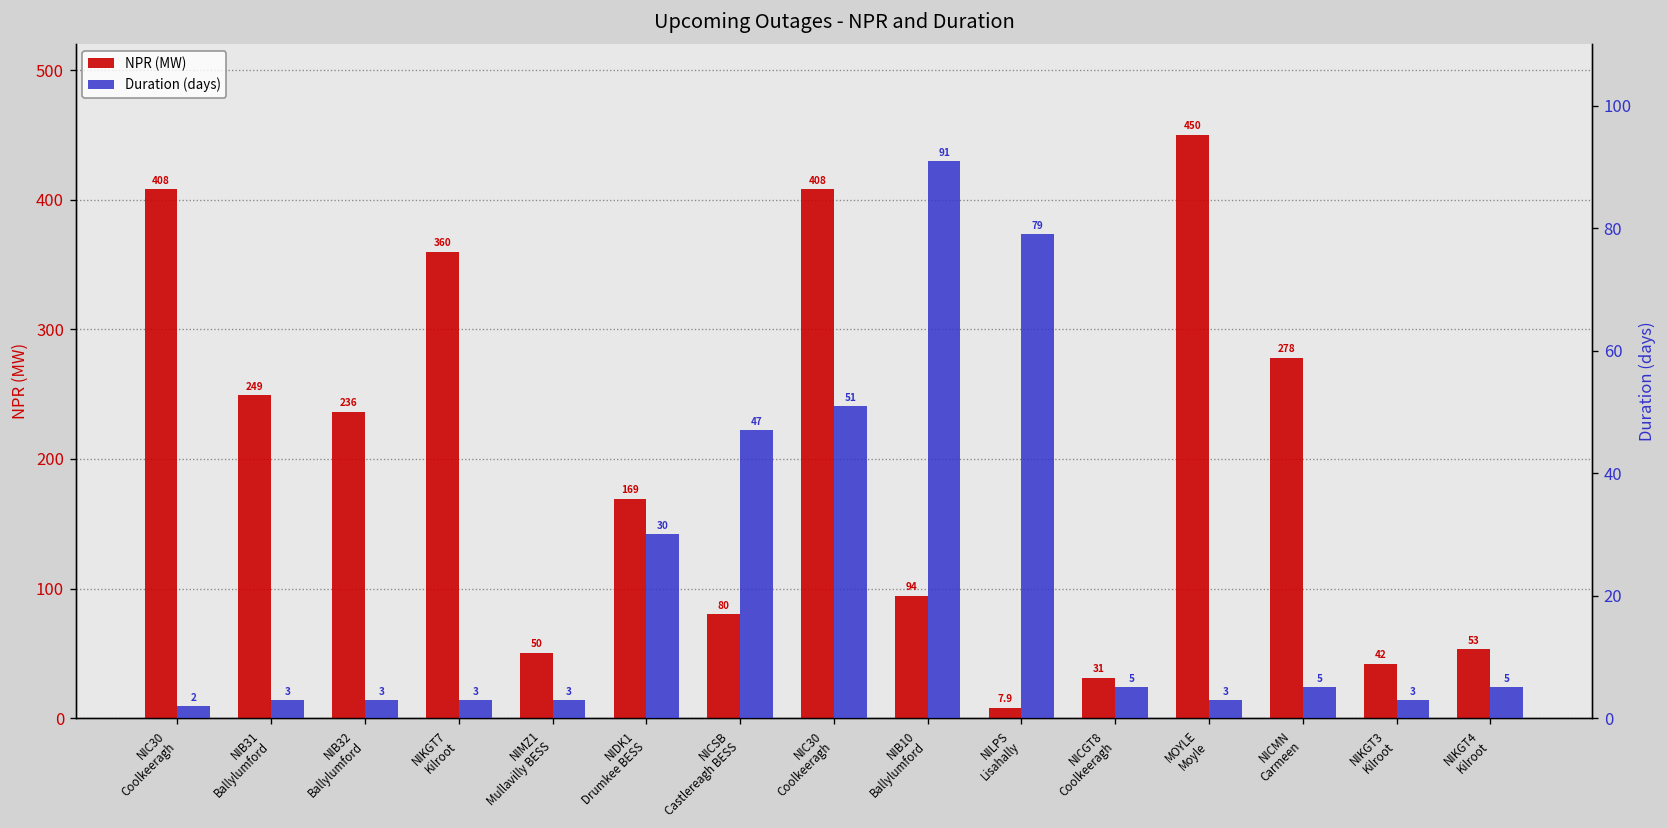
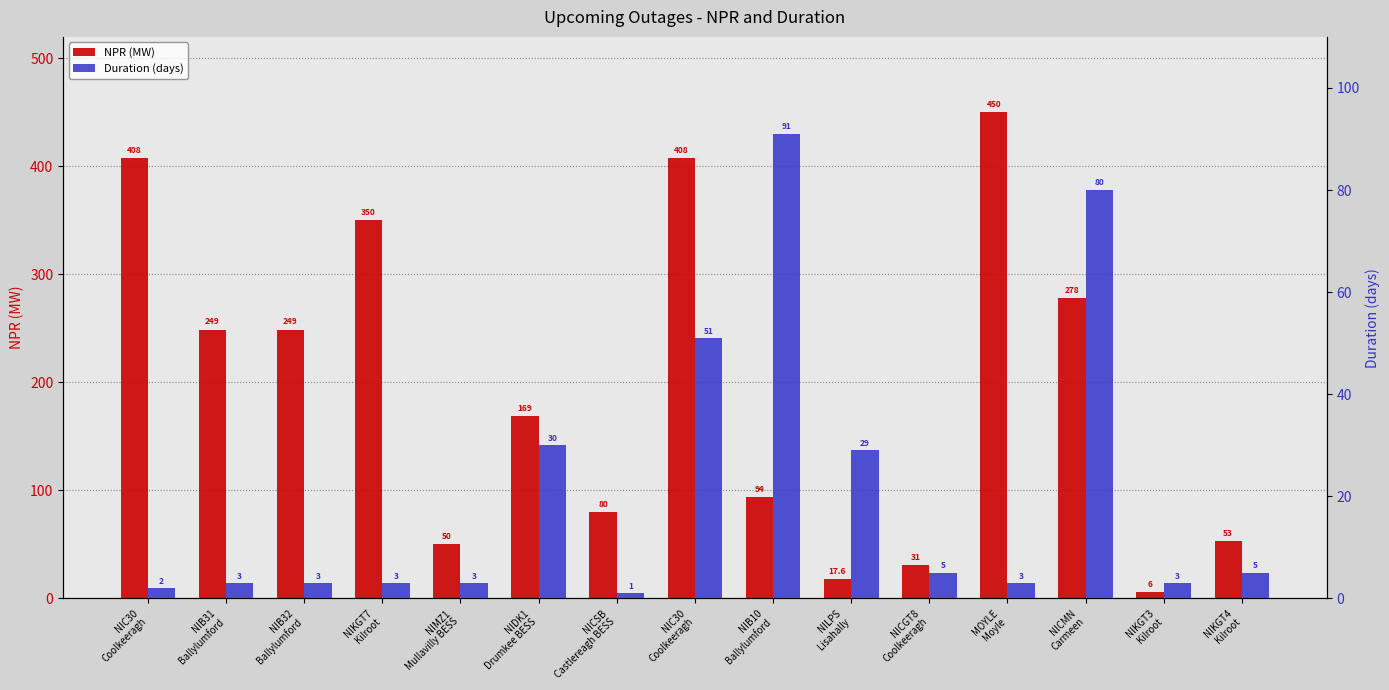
NPR (MW), NIB32 Ballylumford: 236 -> 249
NPR (MW), NIKGT7 Kilroot: 360 -> 350
NPR (MW), NILPS Lisahally: 7.9 -> 17.6
NPR (MW), NIKGT3 Kilroot: 42 -> 6
Duration (days), NICSB Castlereagh BESS: 47 -> 1
Duration (days), NILPS Lisahally: 79 -> 29
Duration (days), NICMN Carmeen: 5 -> 80
